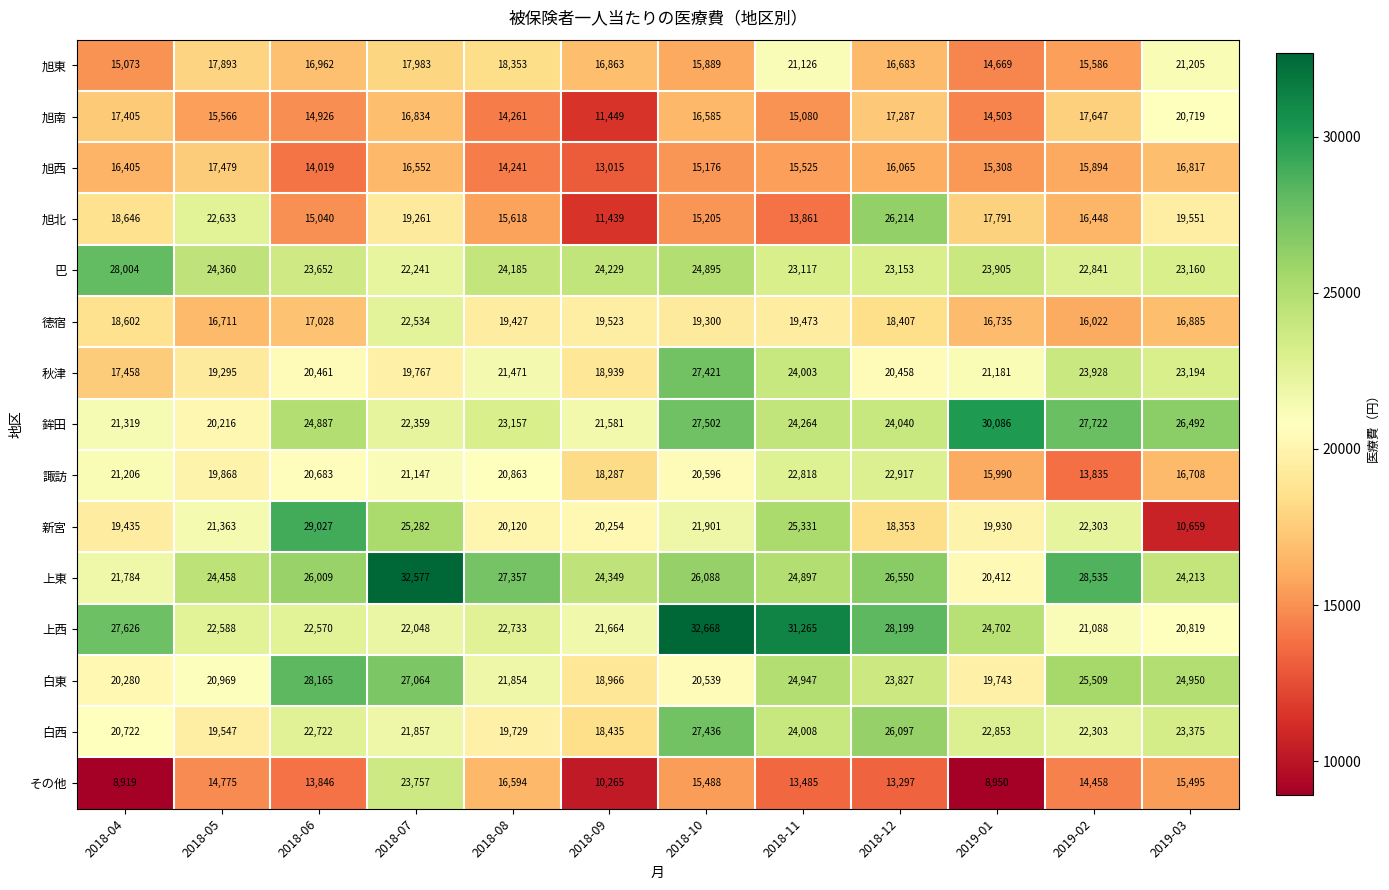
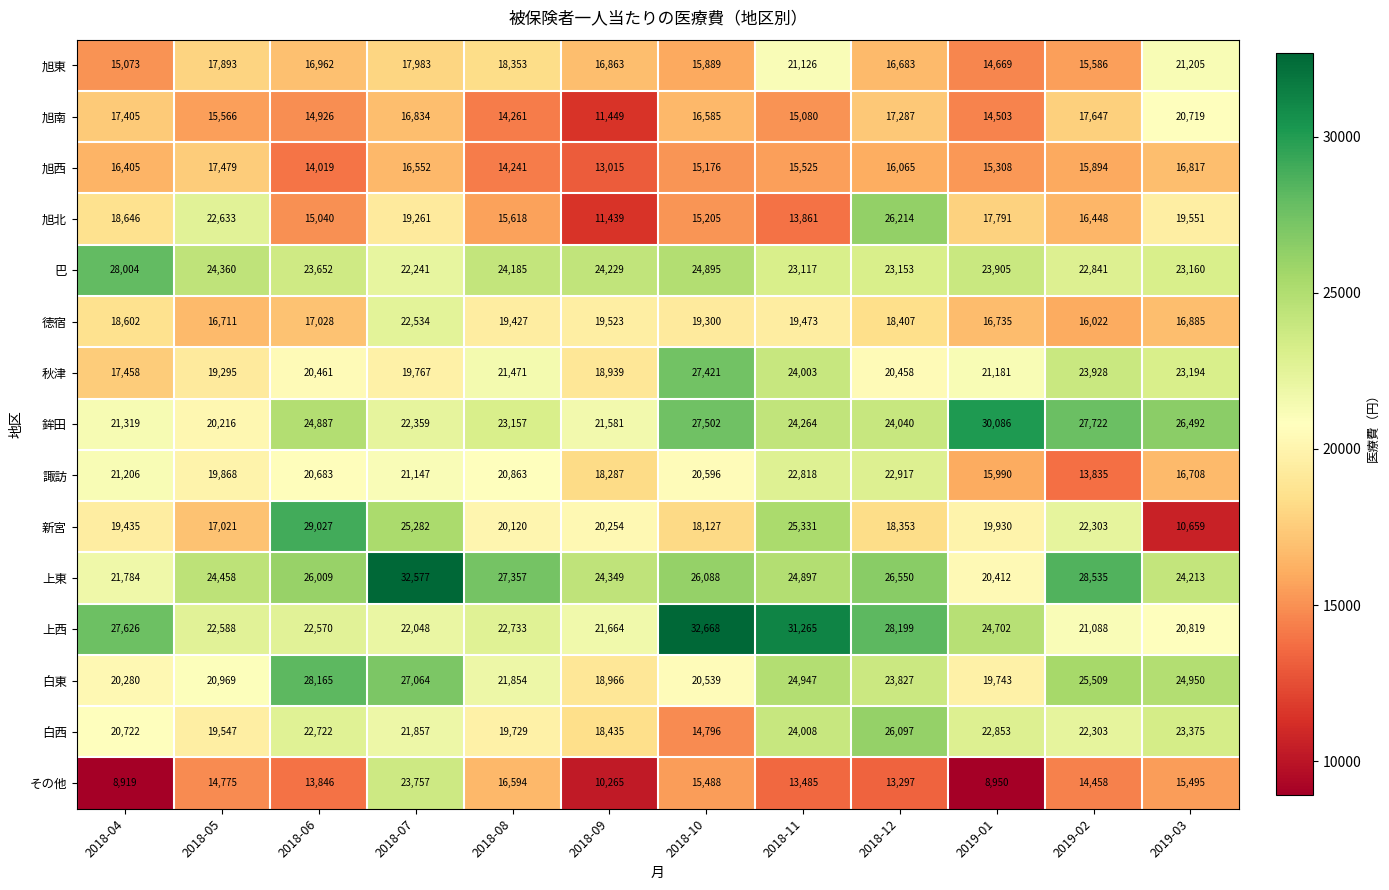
新宮, 2018-05: 21,363 -> 17,021
新宮, 2018-10: 21,901 -> 18,127
白西, 2018-10: 27,436 -> 14,796
